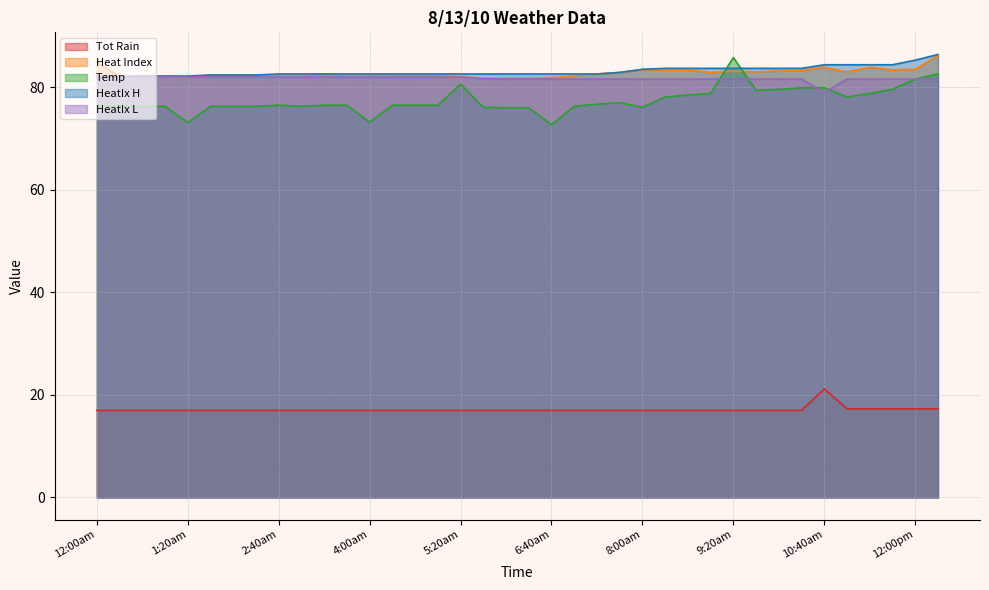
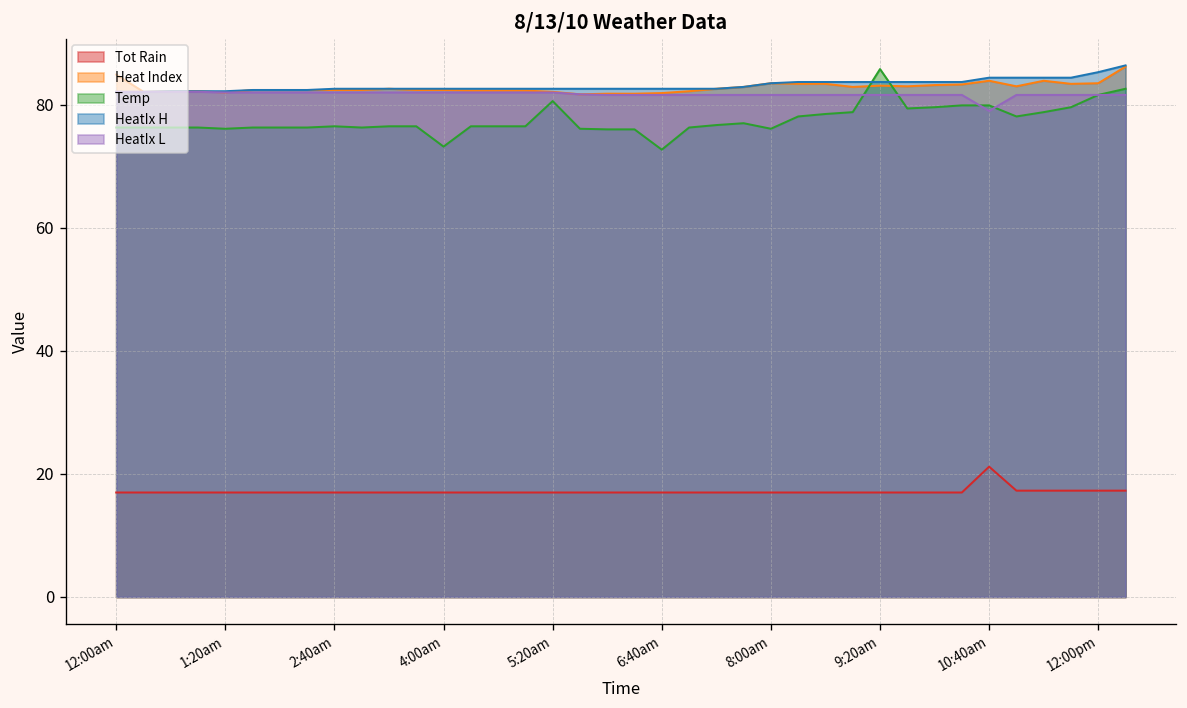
Temp, 1:20am: 73 -> 76
